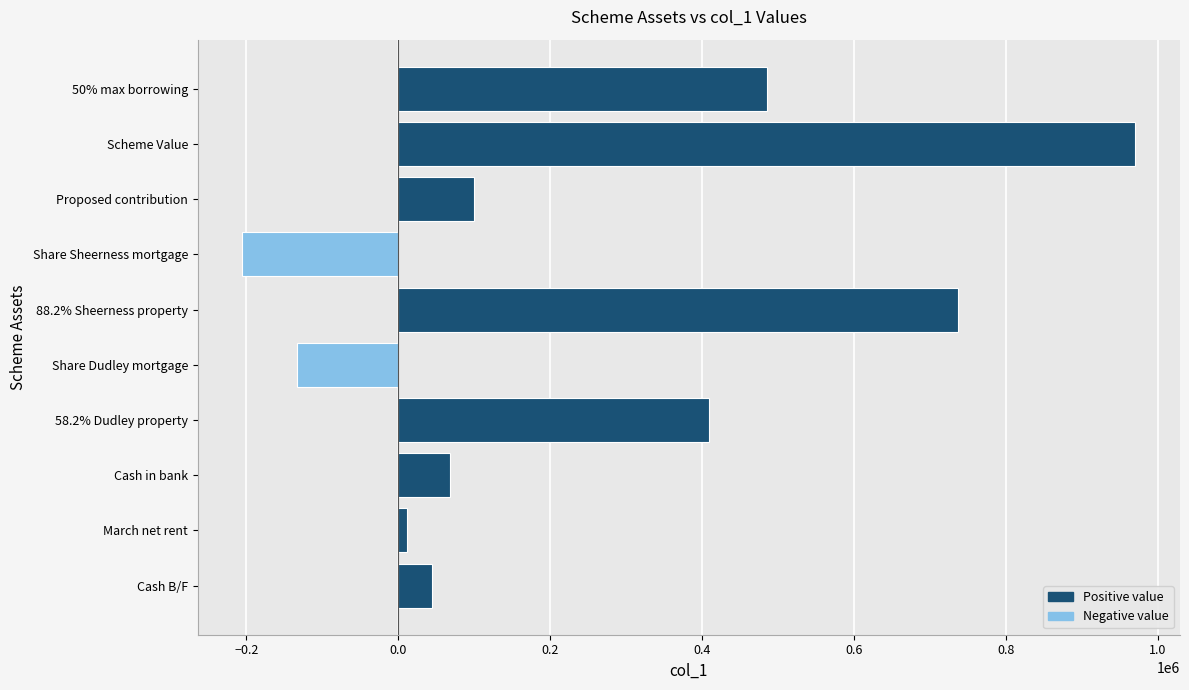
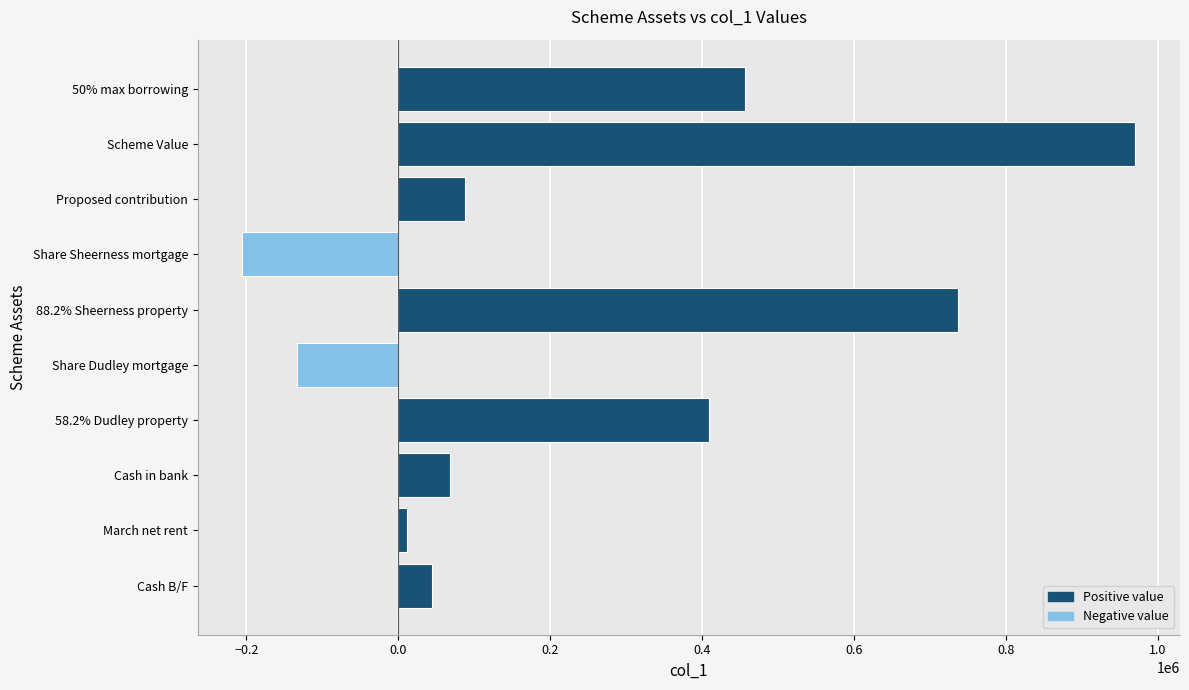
50% max borrowing: 490000 -> 460000
Proposed contribution: 100000 -> 90000
